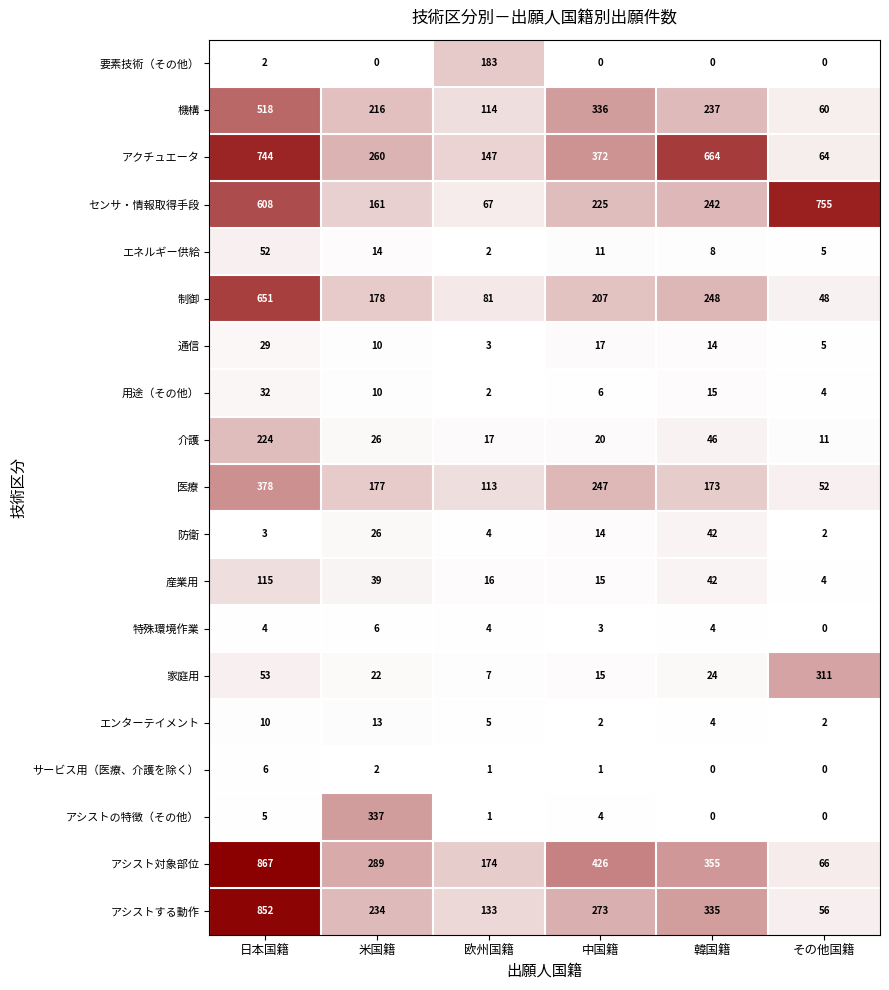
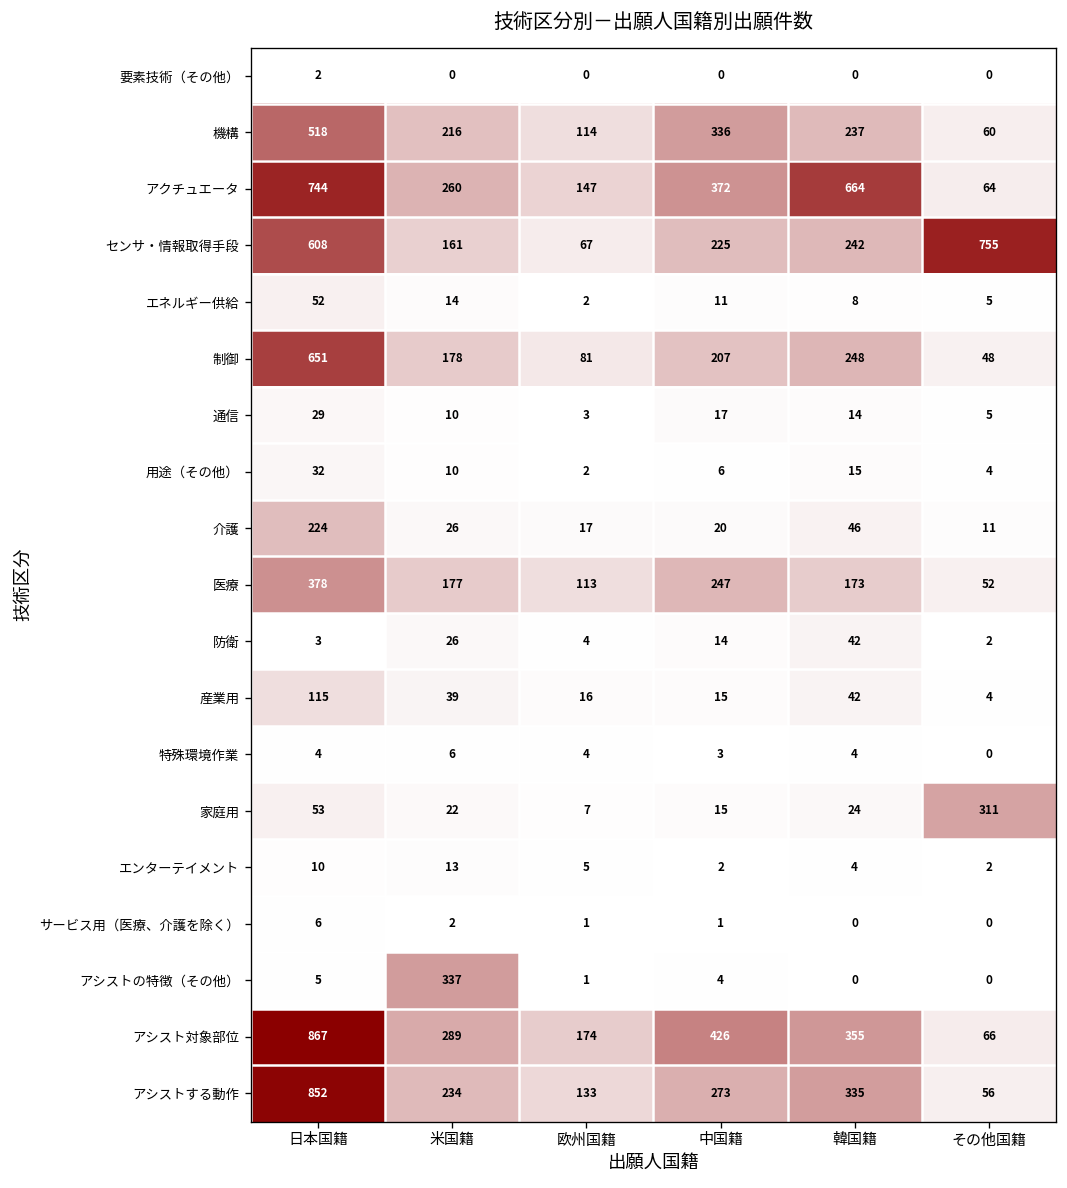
要素技術（その他）, 欧州国籍: 183 -> 0
